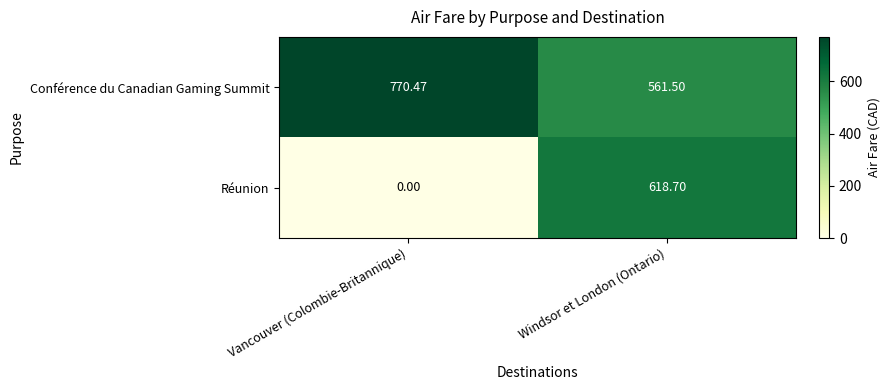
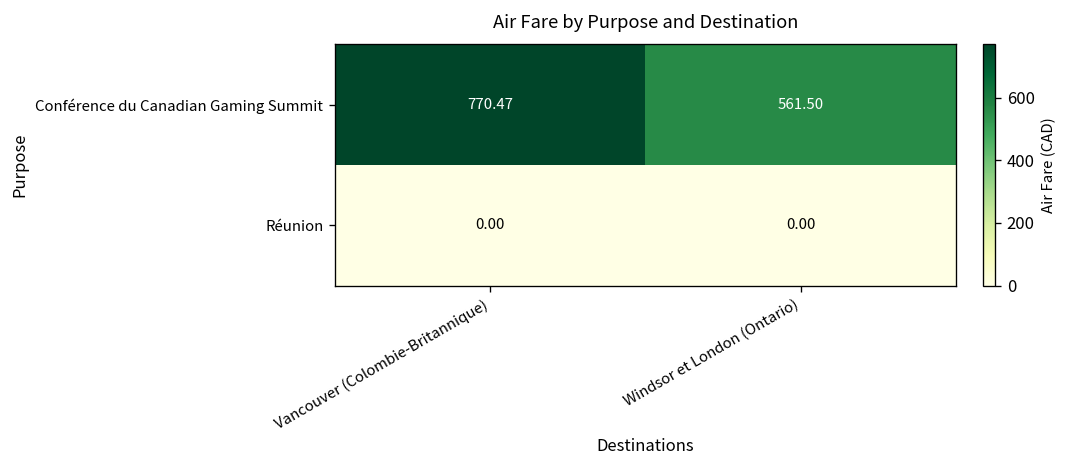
Réunion, Windsor et London (Ontario): 618.70 -> 0.00
